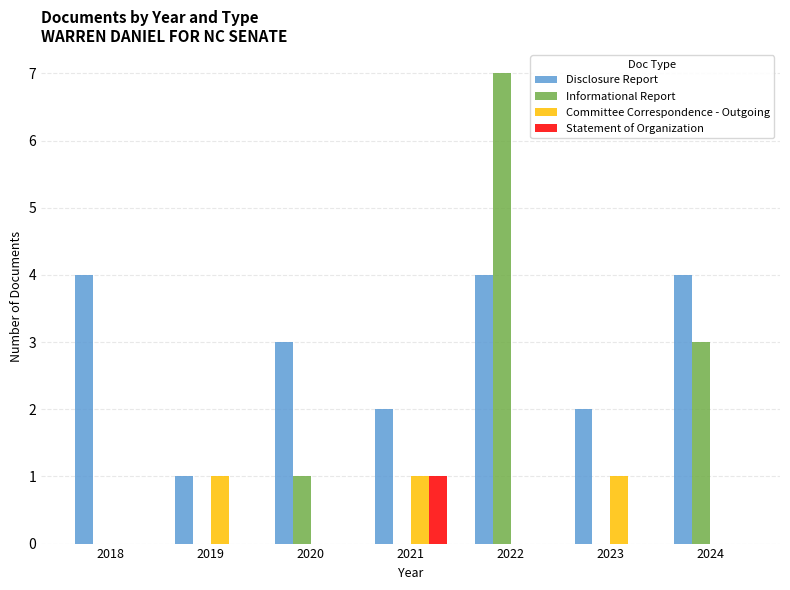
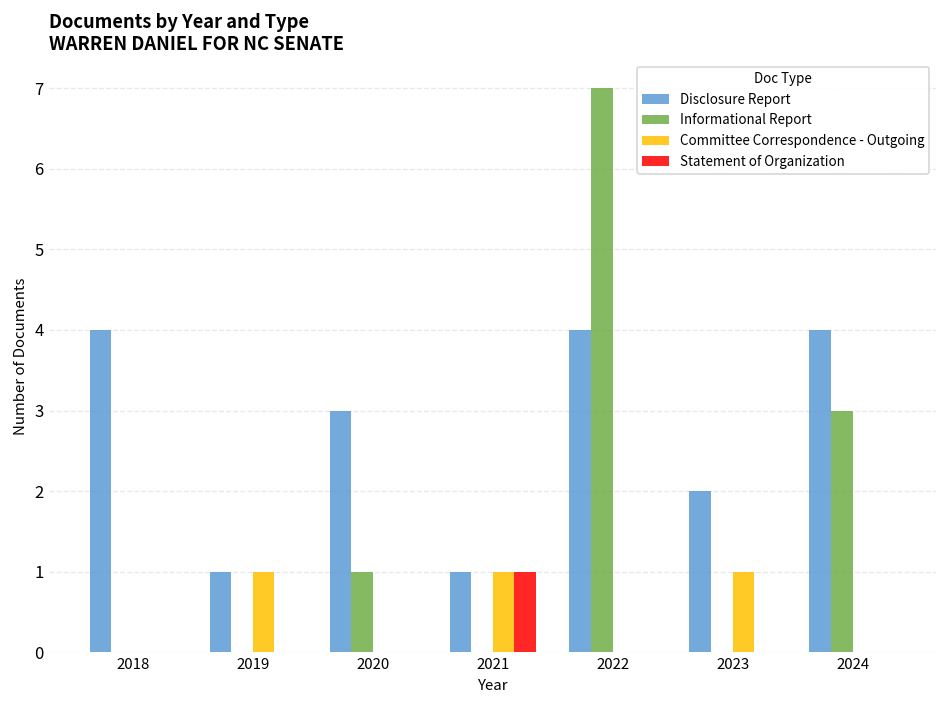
Disclosure Report, 2021: 2 -> 1
